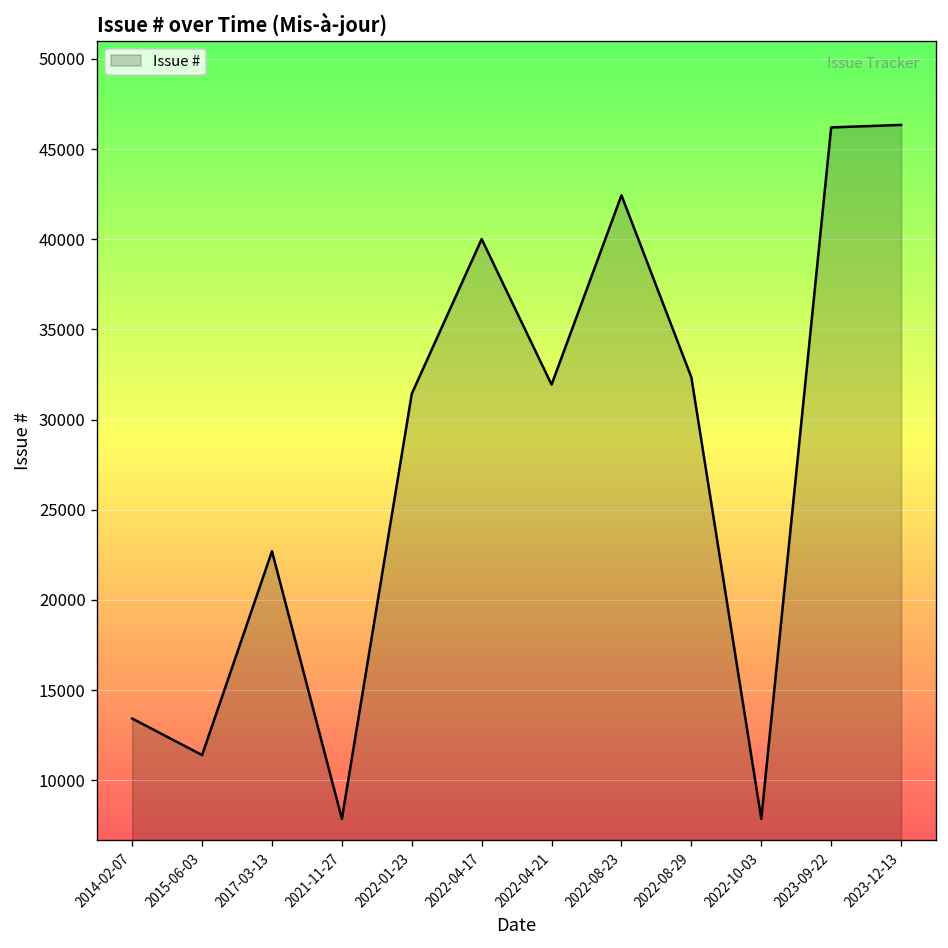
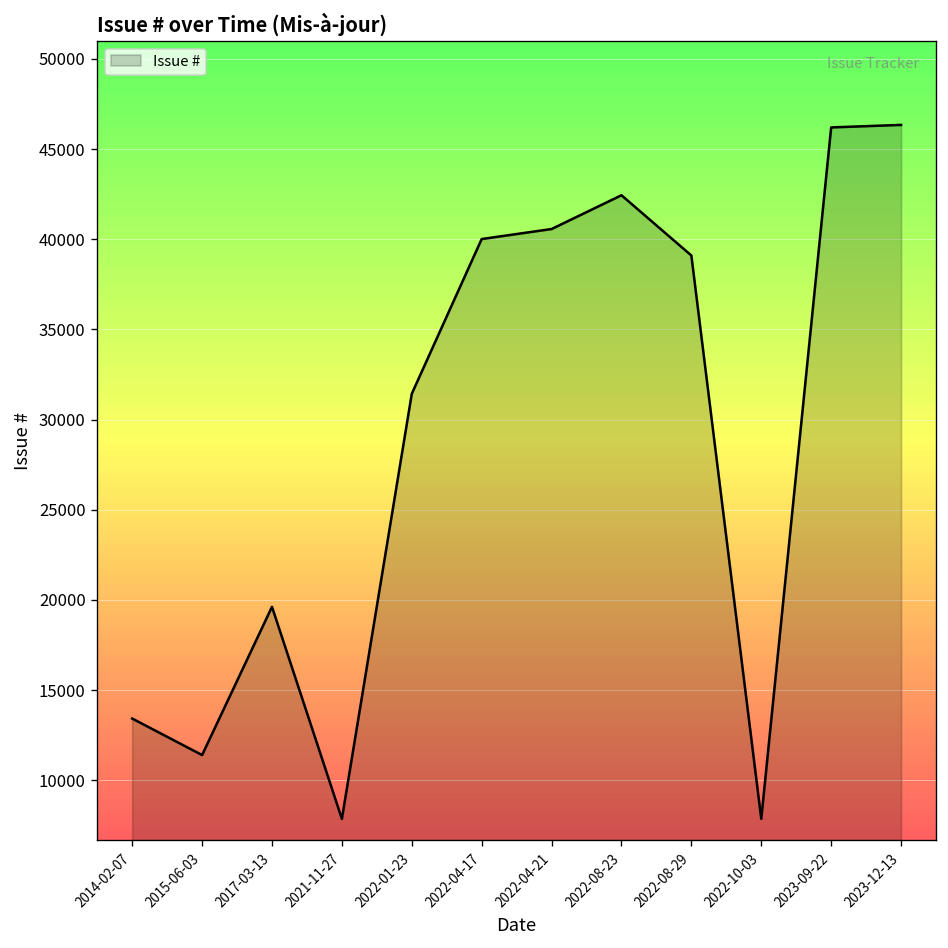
2017-03-13: 22700 -> 19600
2022-04-21: 31900 -> 40600
2022-08-29: 32300 -> 39100
